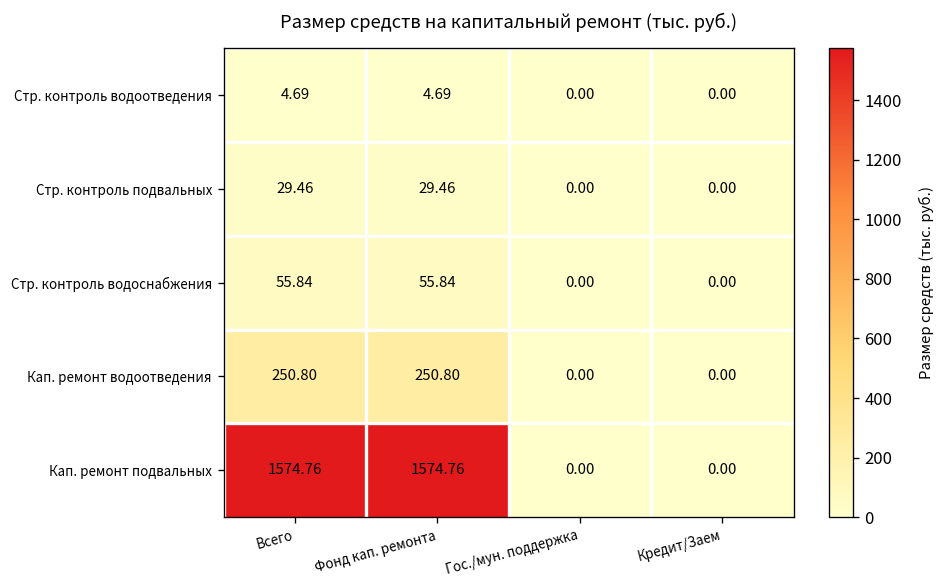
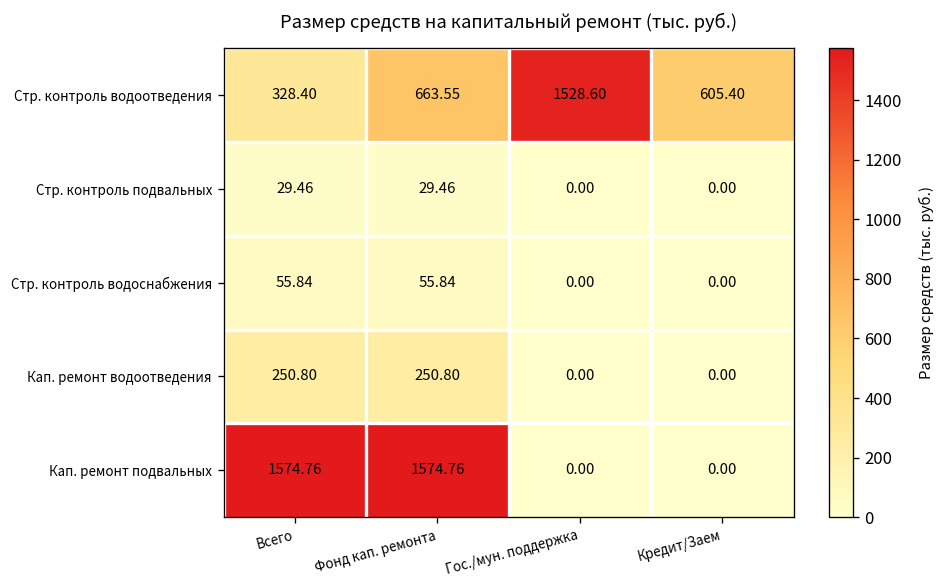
Стр. контроль водоотведения, Всего: 4.69 -> 328.40
Стр. контроль водоотведения, Фонд кап. ремонта: 4.69 -> 663.55
Стр. контроль водоотведения, Гос./мун. поддержка: 0.00 -> 1528.60
Стр. контроль водоотведения, Кредит/Заем: 0.00 -> 605.40
